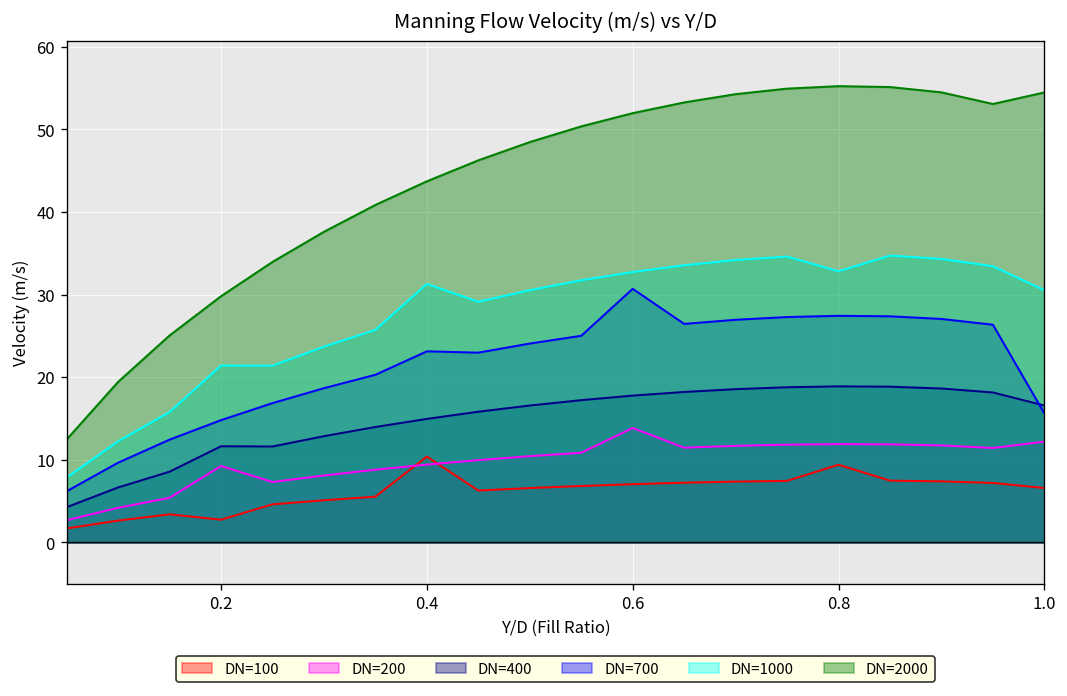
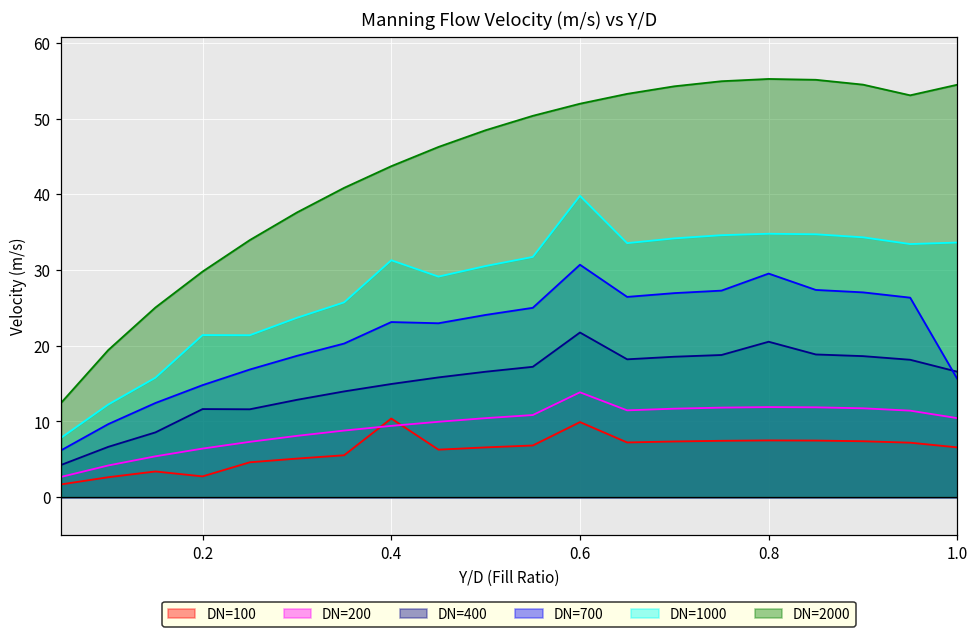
DN=200, 0.2: 9 -> 6
DN=100, 0.6: 7 -> 10
DN=400, 0.6: 18 -> 22
DN=1000, 0.6: 33 -> 40
DN=100, 0.8: 9 -> 8
DN=400, 0.8: 19 -> 21
DN=700, 0.8: 27 -> 30
DN=1000, 0.8: 33 -> 35
DN=200, 1.0: 12 -> 10
DN=1000, 1.0: 31 -> 34
